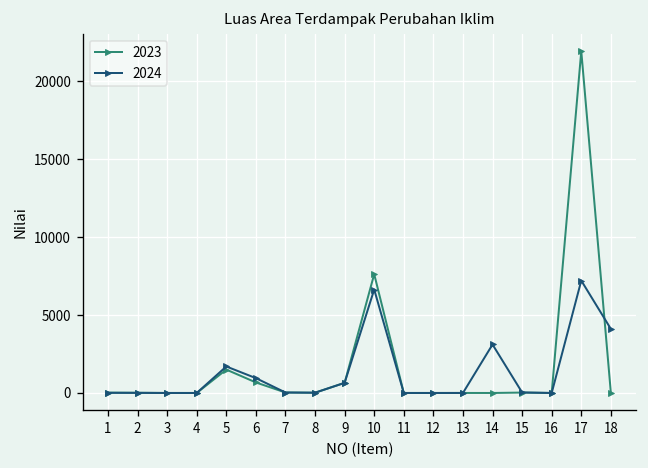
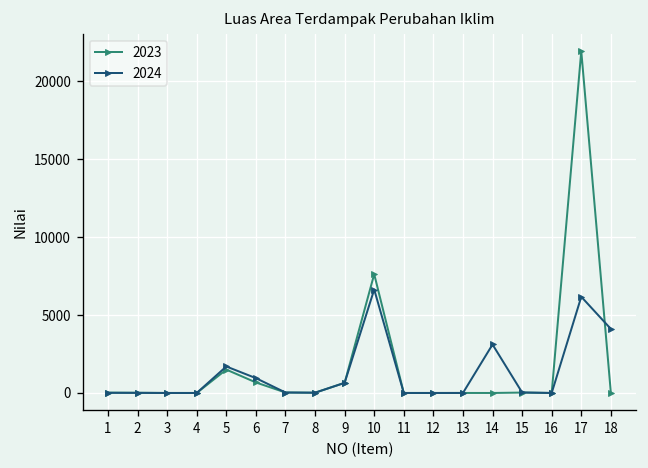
2024, 17: 7200 -> 6200
